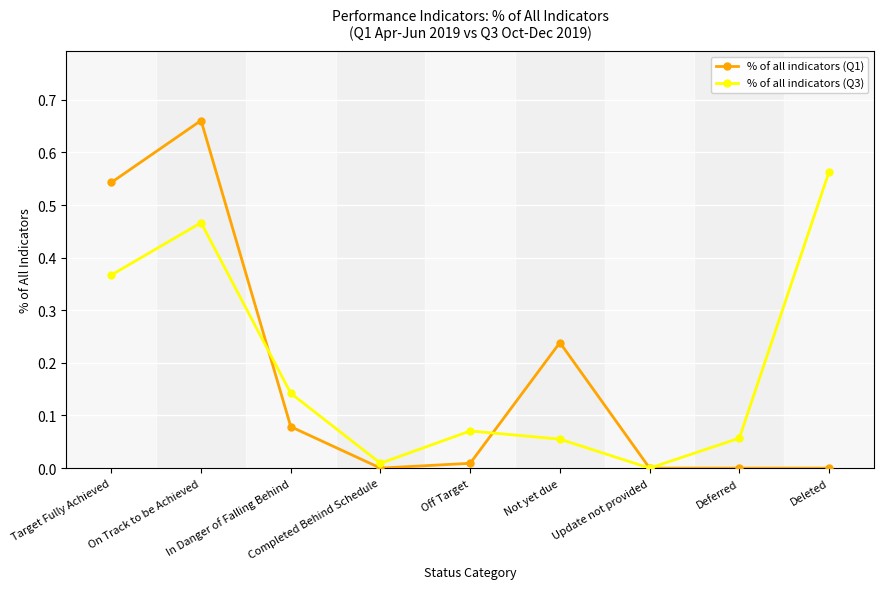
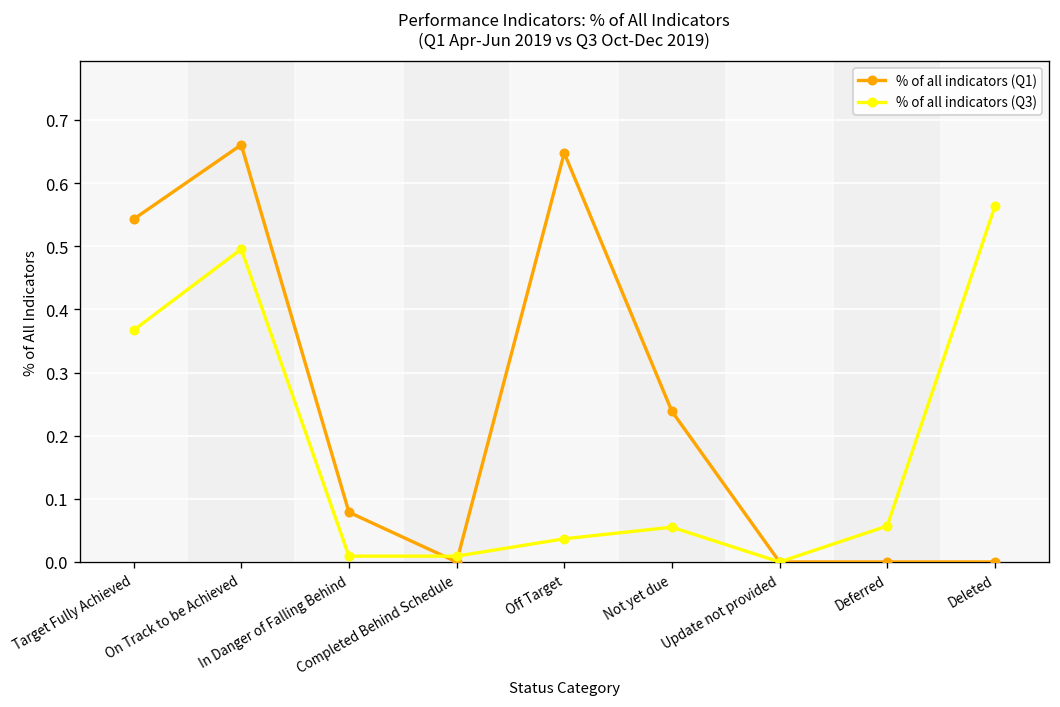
% of all indicators (Q3), On Track to be Achieved: 0.47 -> 0.50
% of all indicators (Q3), In Danger of Falling Behind: 0.14 -> 0.01
% of all indicators (Q1), Off Target: 0.01 -> 0.65
% of all indicators (Q3), Off Target: 0.07 -> 0.04
